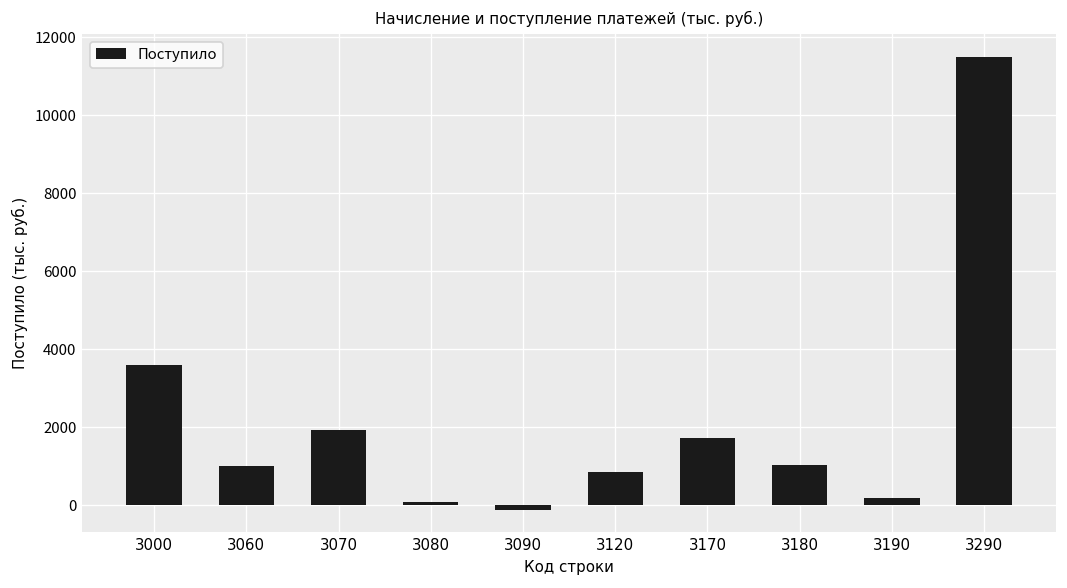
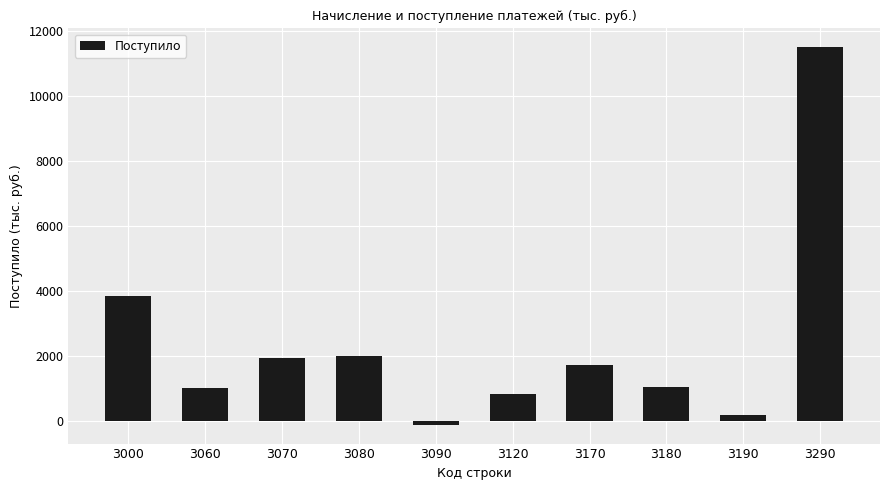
3000: 3600 -> 3800
3080: 100 -> 2000
